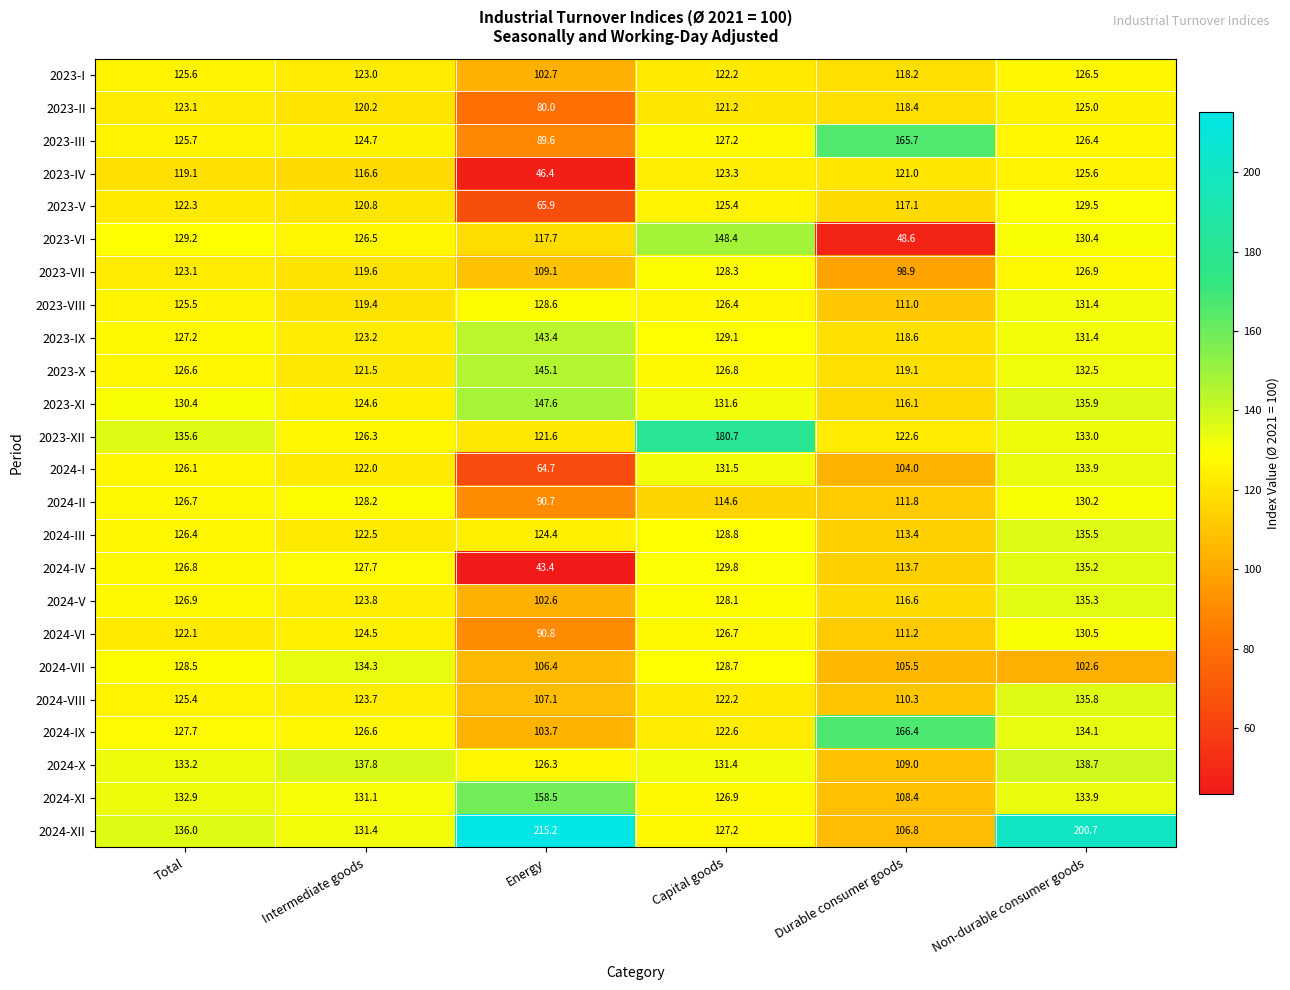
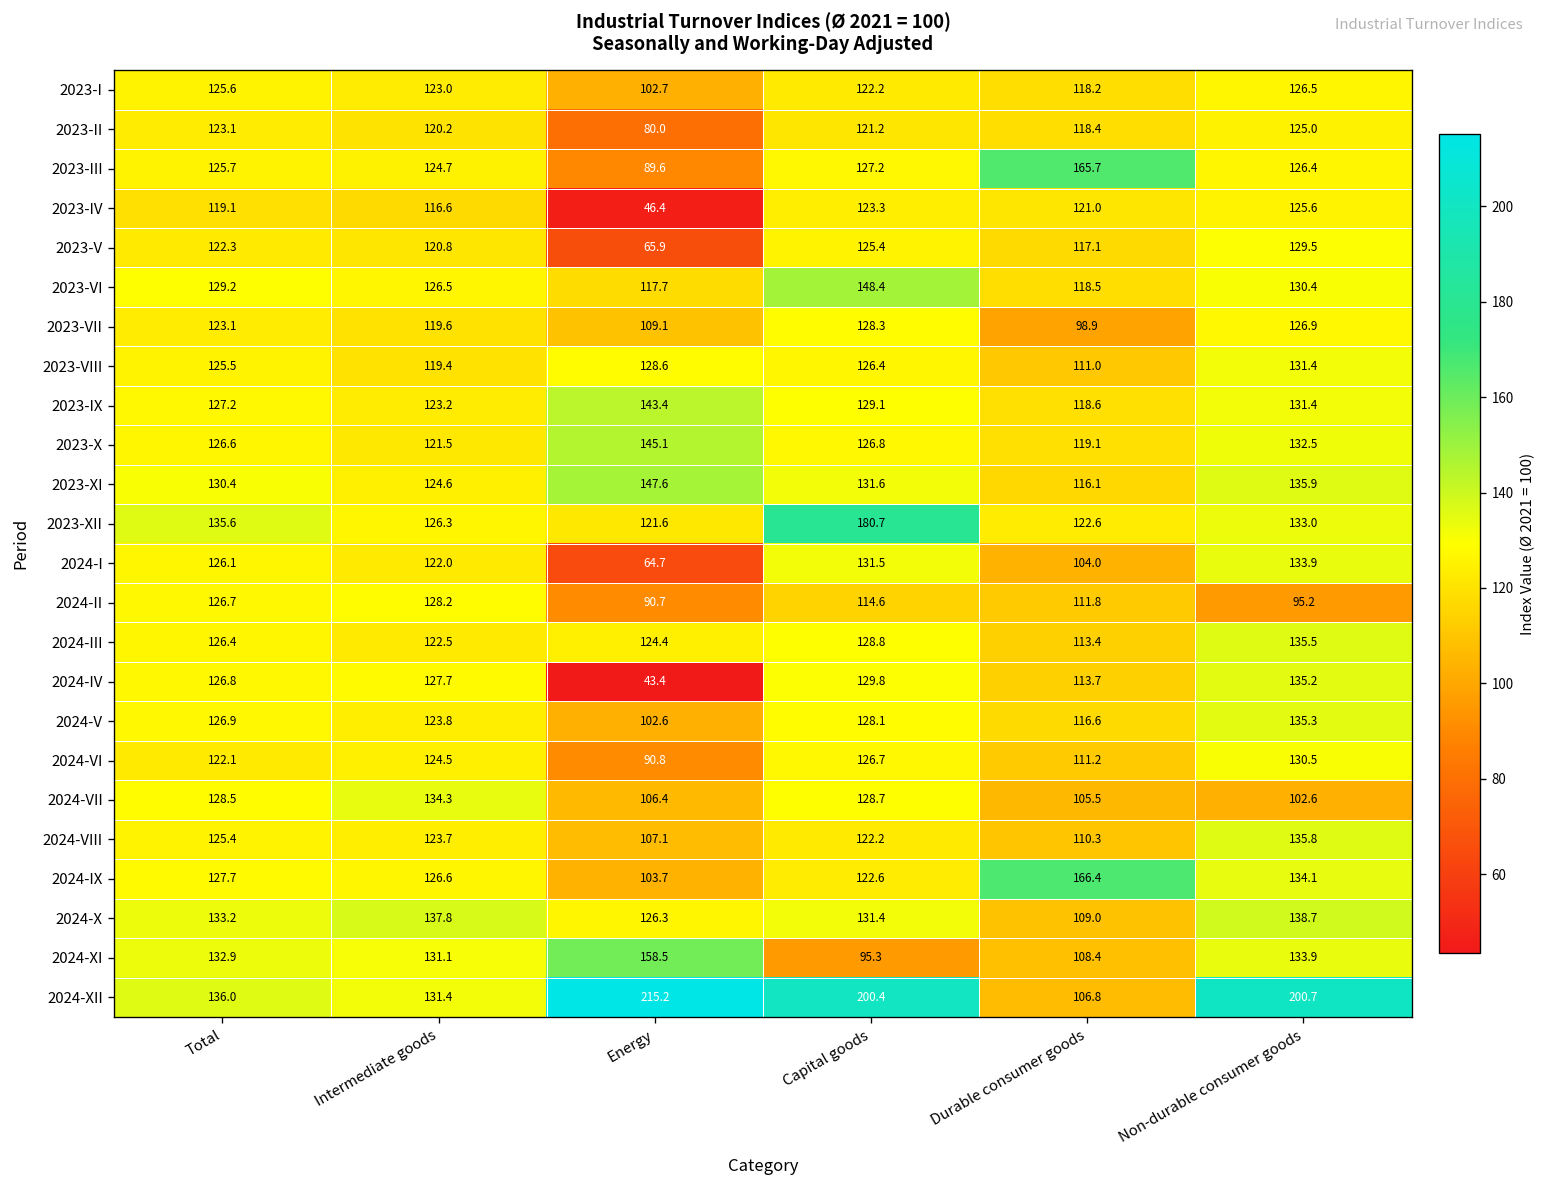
2023-VI, Durable consumer goods: 48.6 -> 118.5
2024-II, Non-durable consumer goods: 130.2 -> 95.2
2024-XI, Capital goods: 126.9 -> 95.3
2024-XII, Capital goods: 127.2 -> 200.4
